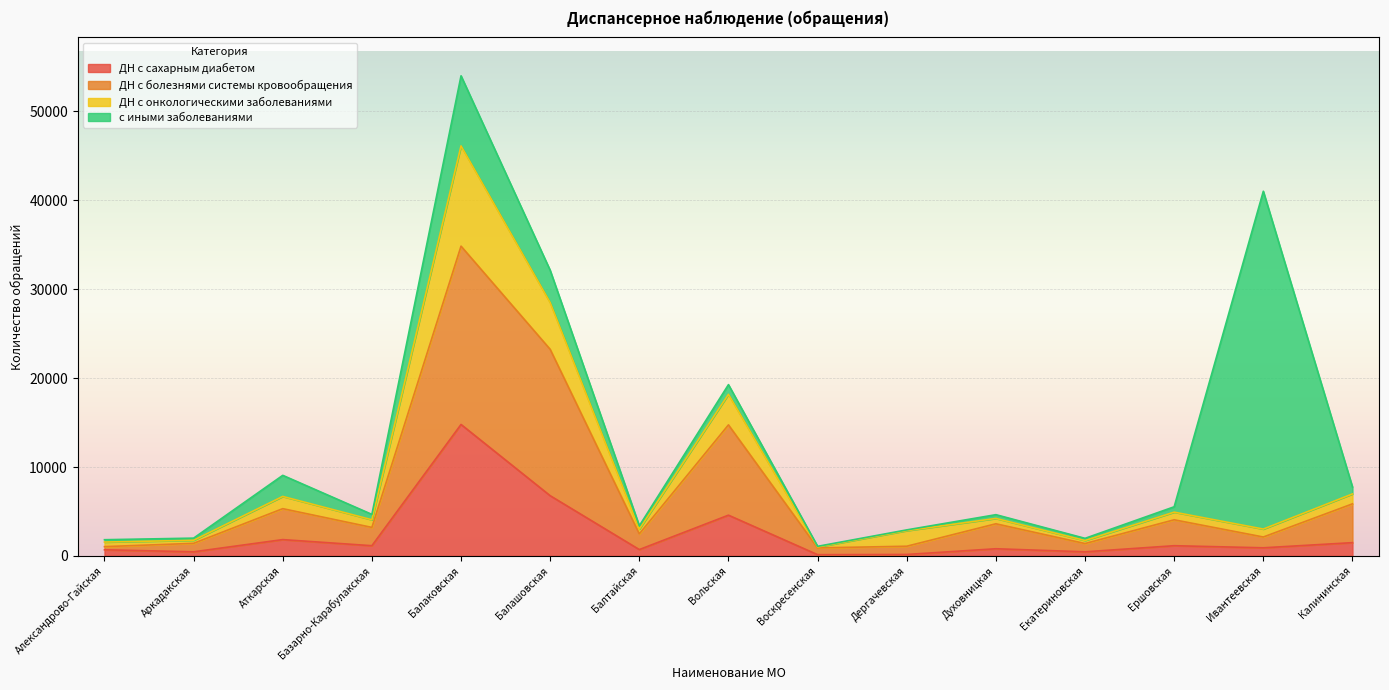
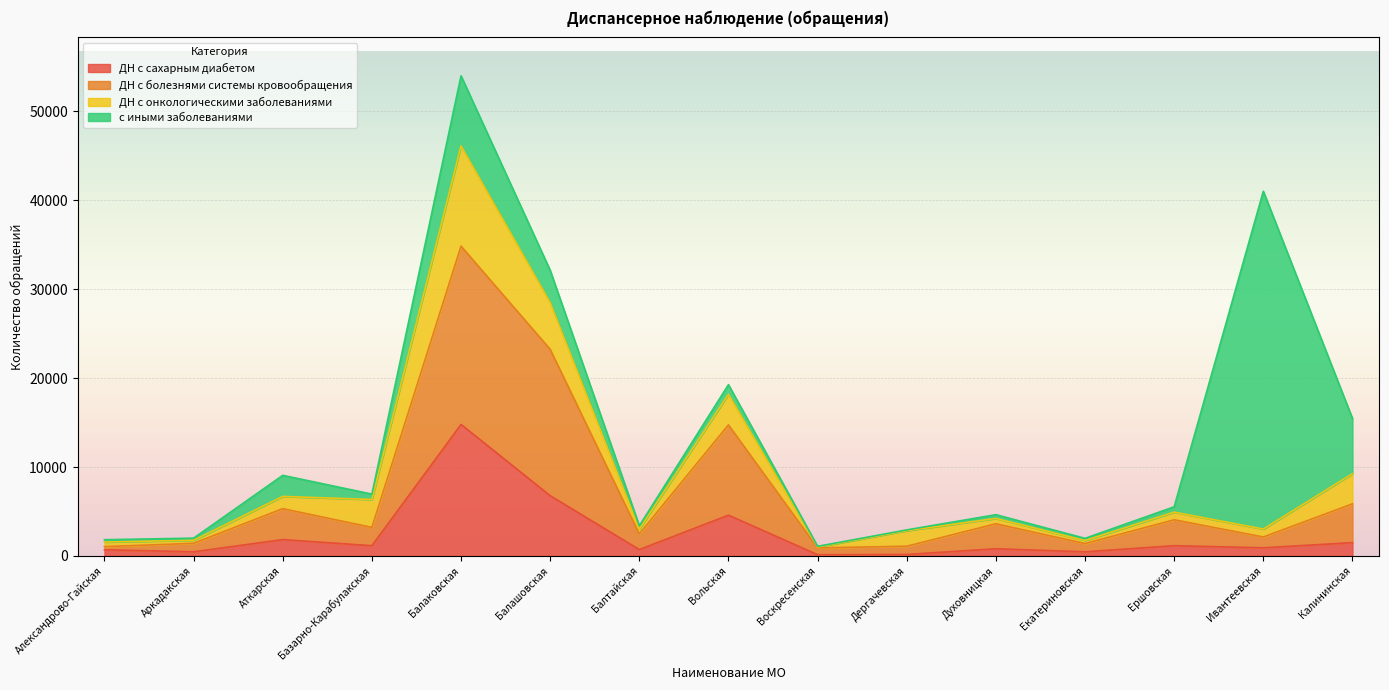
ДН с онкологическими заболеваниями, Базарно-Карабулакская: 1000 -> 3000
ДН с онкологическими заболеваниями, Калининская: 1000 -> 3000
с иными заболеваниями, Калининская: 1000 -> 6000
